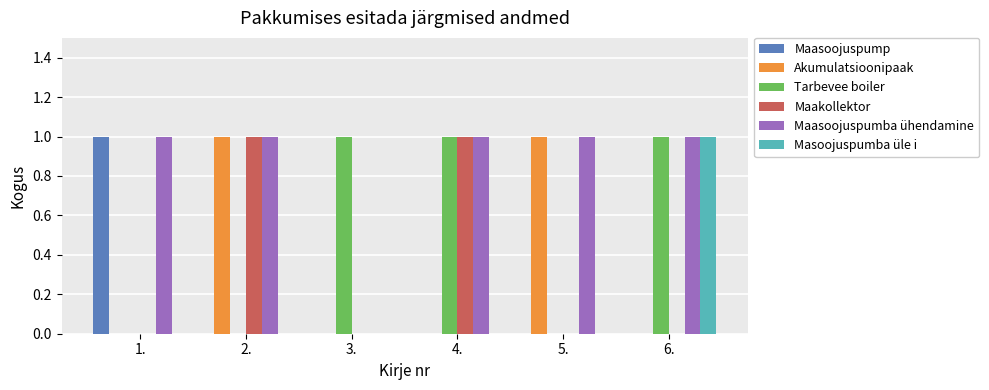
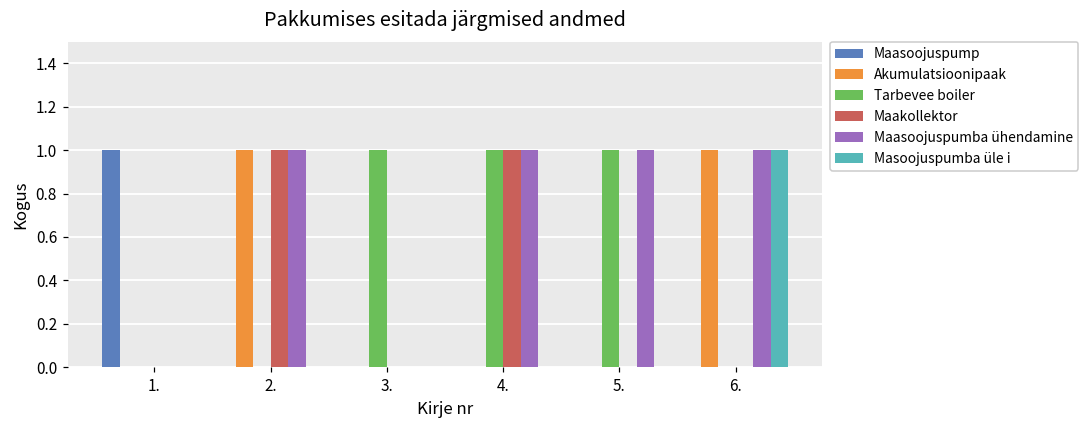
Maasoojuspumba ühendamine, 1.: 1 -> 0
Akumulatsioonipaak, 5.: 1 -> 0
Tarbevee boiler, 5.: 0 -> 1
Akumulatsioonipaak, 6.: 0 -> 1
Tarbevee boiler, 6.: 1 -> 0
